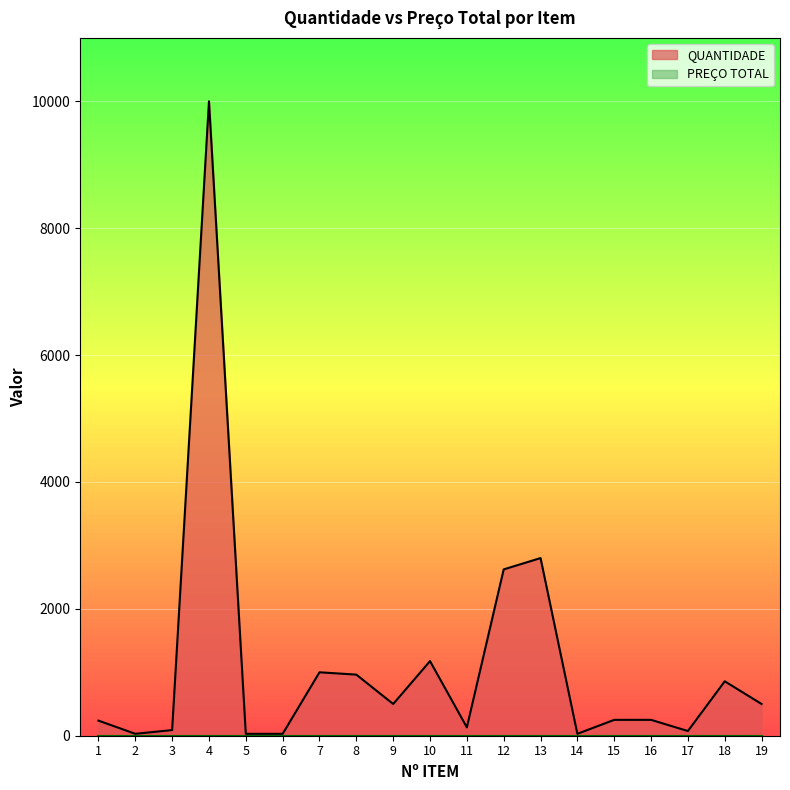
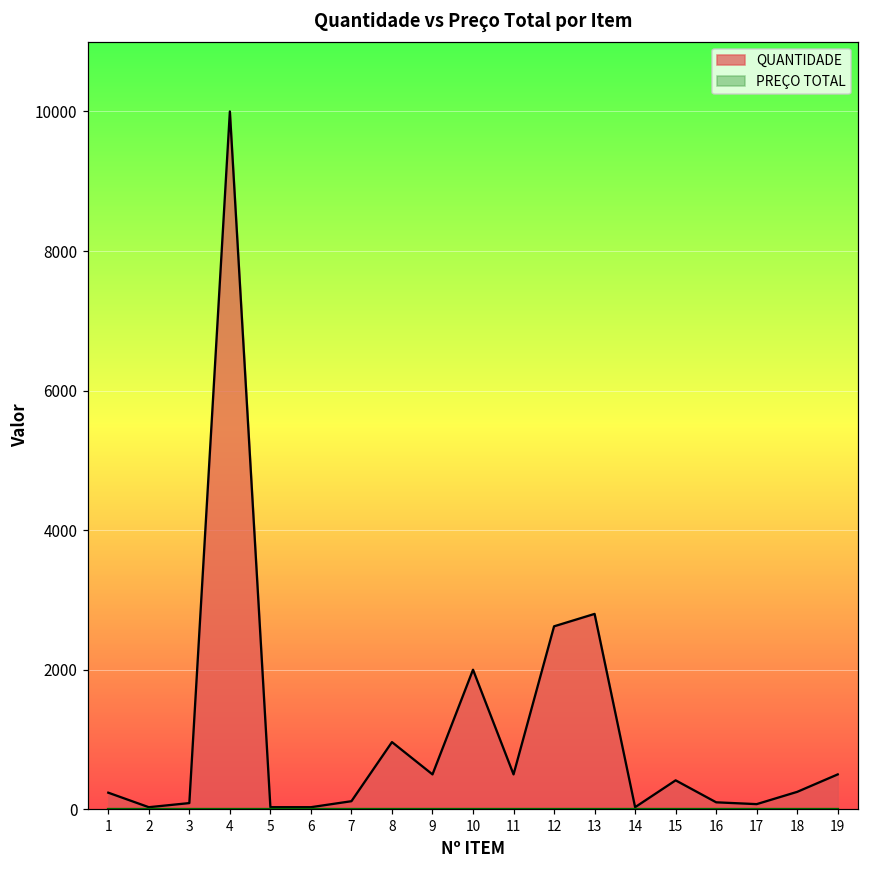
QUANTIDADE, 7: 1000 -> 100
QUANTIDADE, 10: 1200 -> 2000
QUANTIDADE, 11: 100 -> 500
QUANTIDADE, 15: 300 -> 400
QUANTIDADE, 16: 300 -> 100
QUANTIDADE, 18: 900 -> 300
